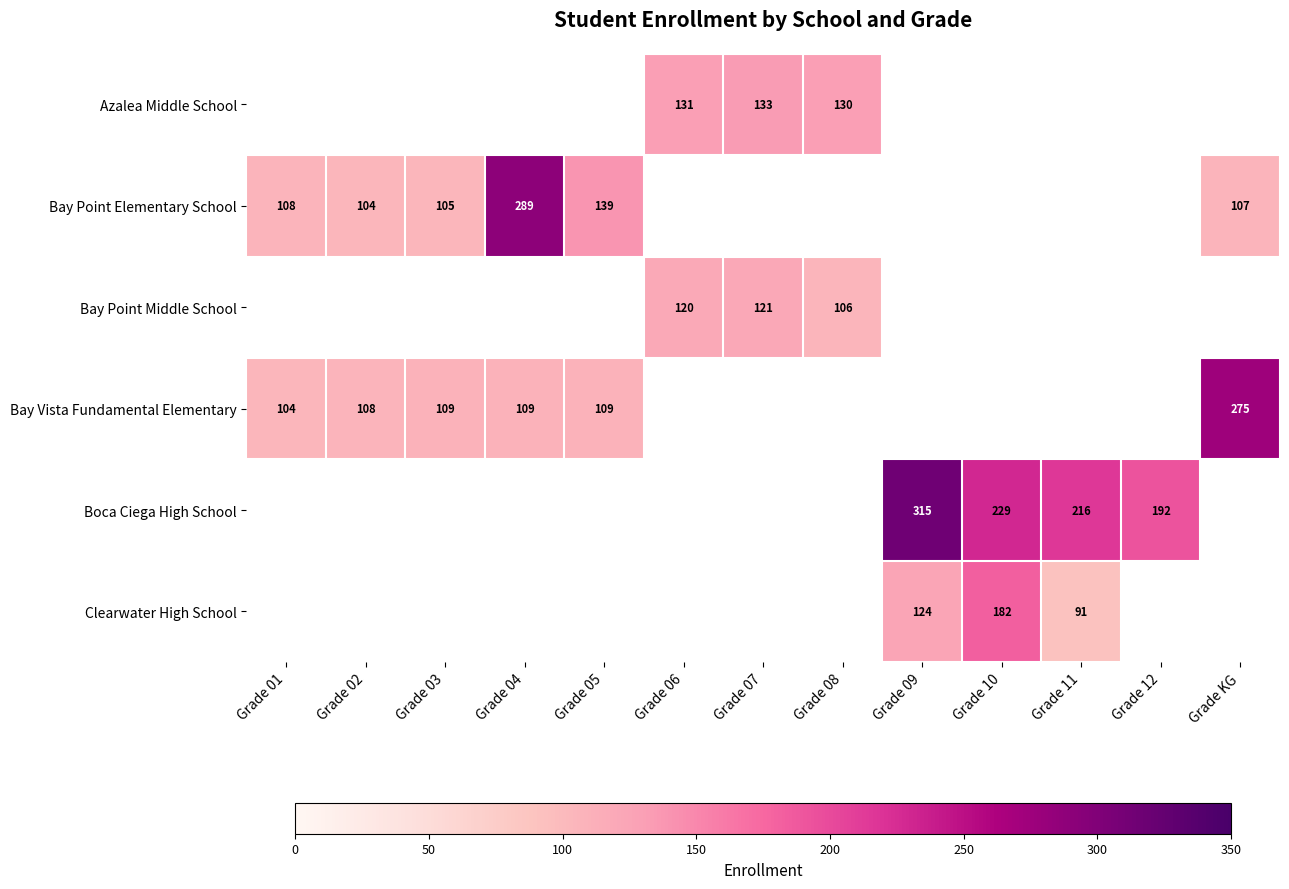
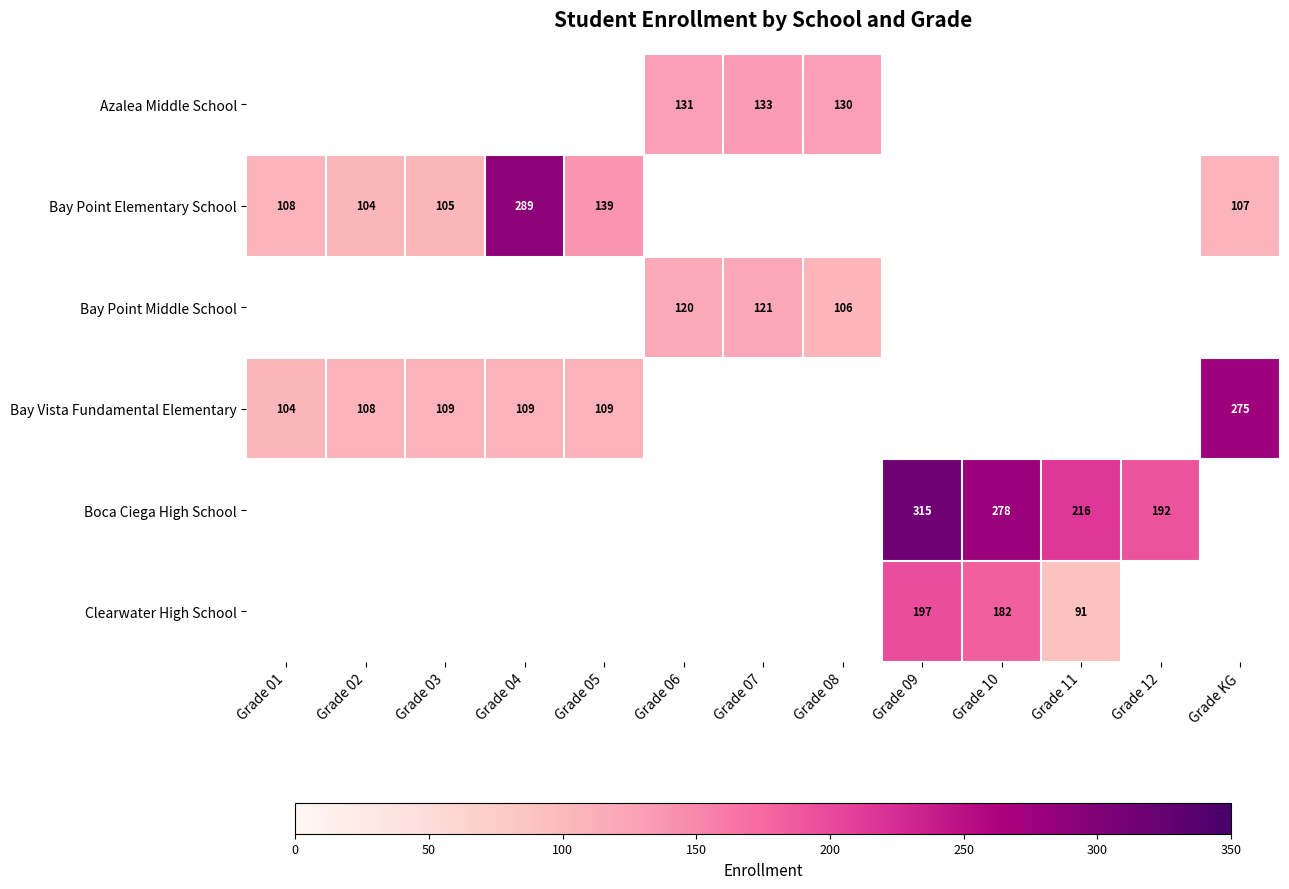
Boca Ciega High School, Grade 10: 229 -> 278
Clearwater High School, Grade 09: 124 -> 197
